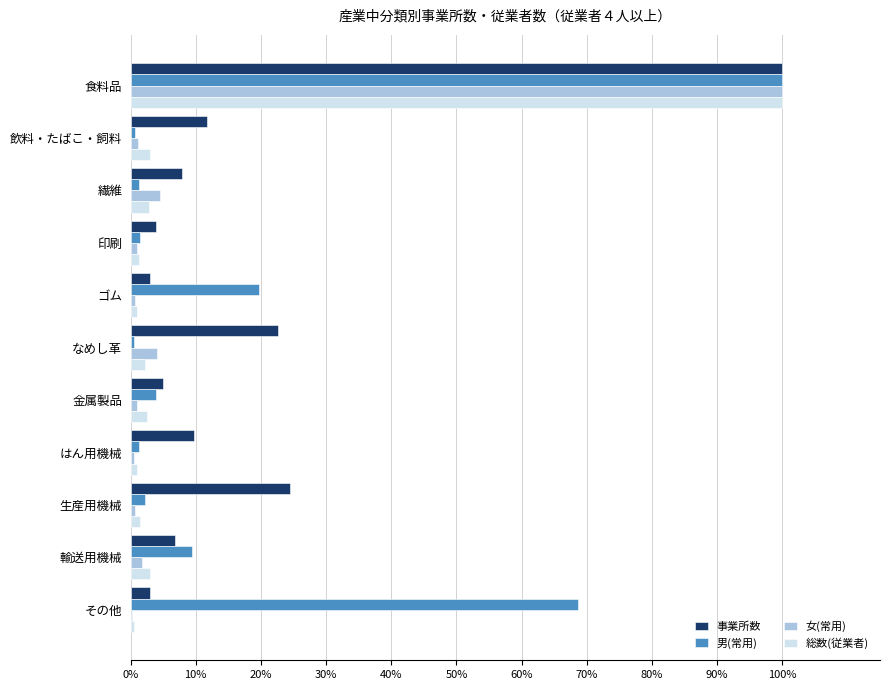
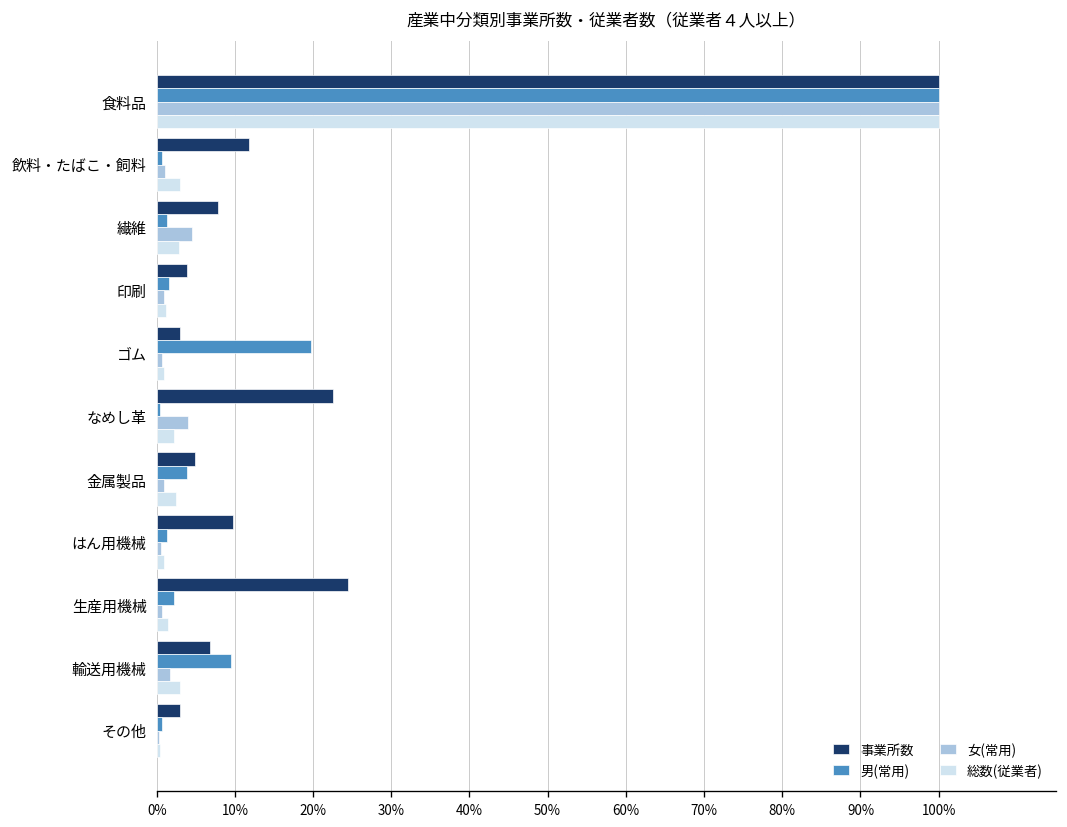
男(常用), その他: 69% -> 1%
